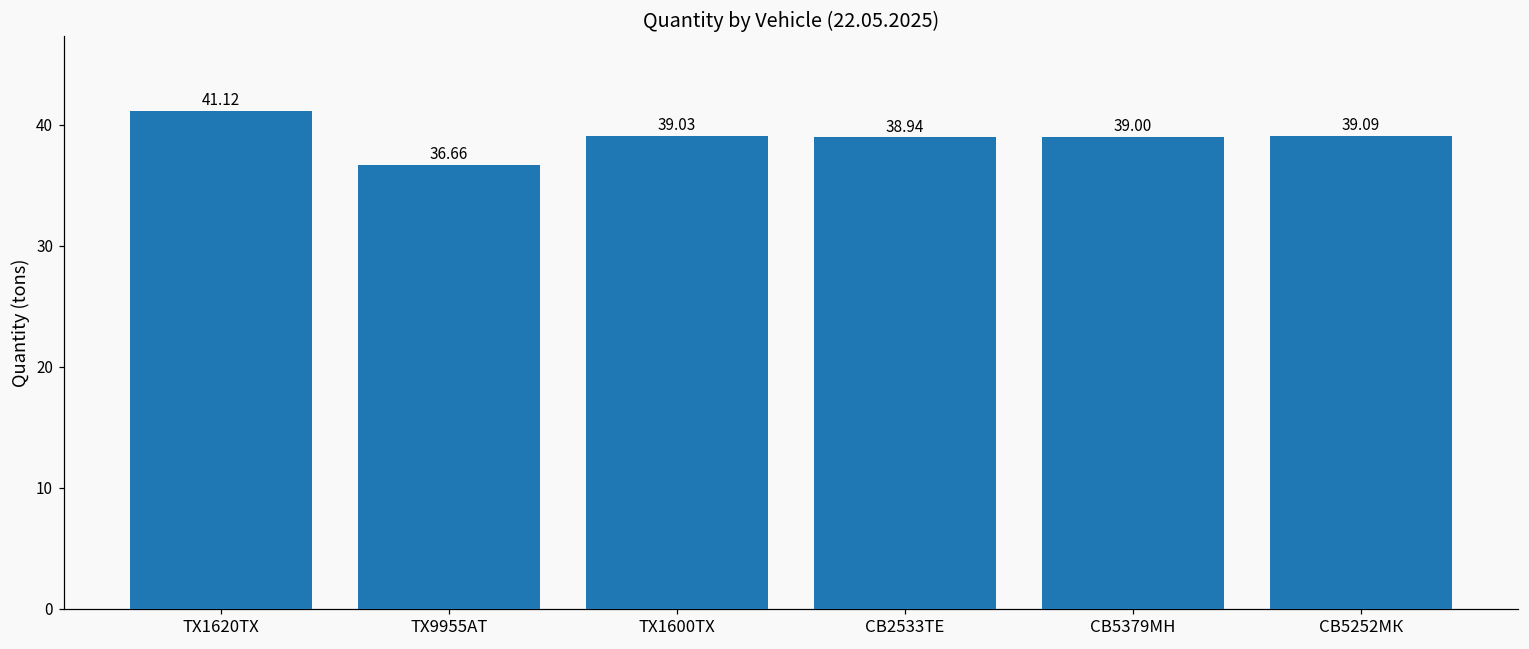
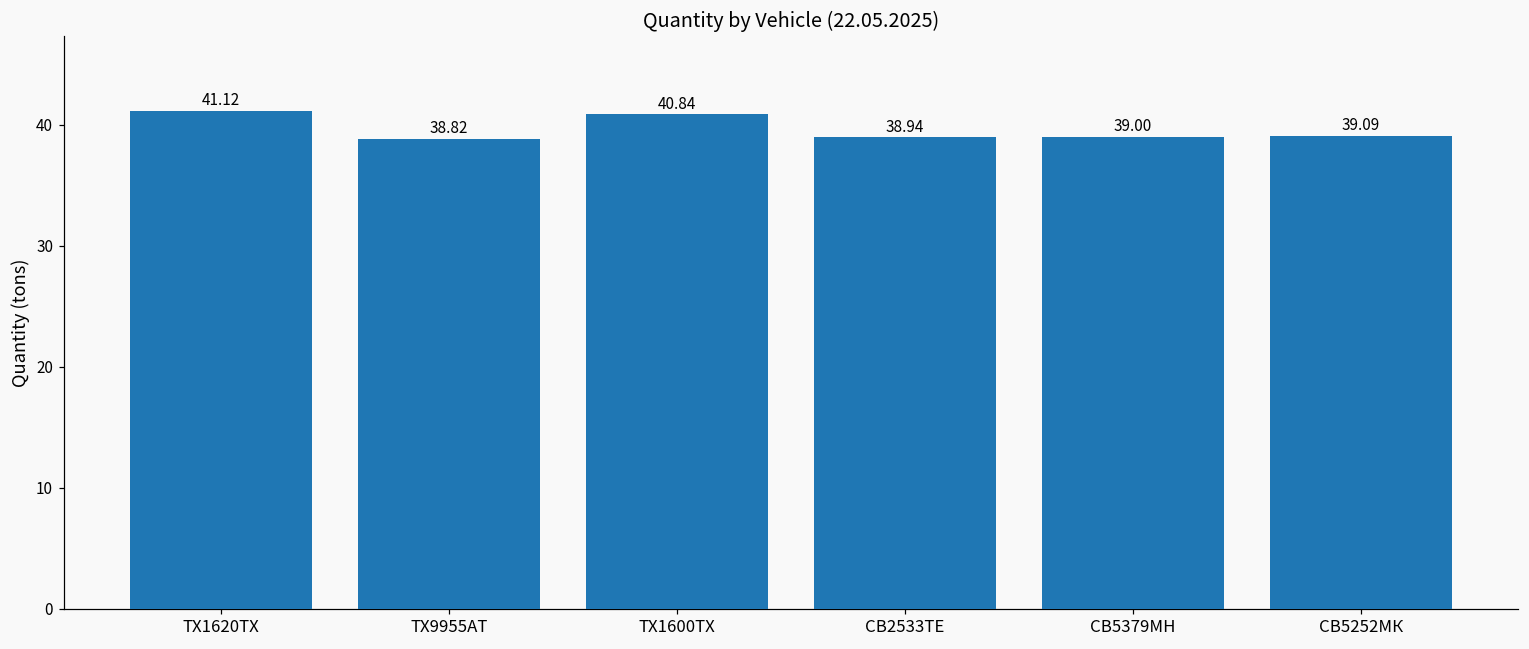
ТХ9955АТ: 36.66 -> 38.82
ТХ1600ТХ: 39.03 -> 40.84
